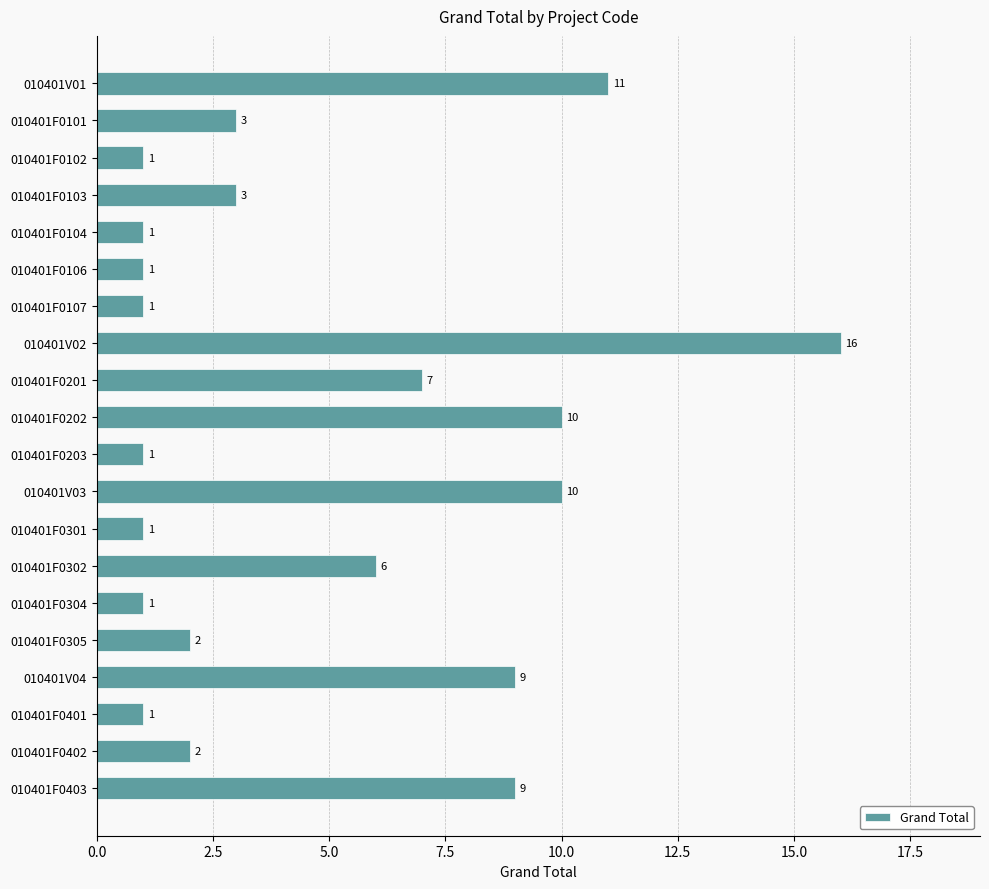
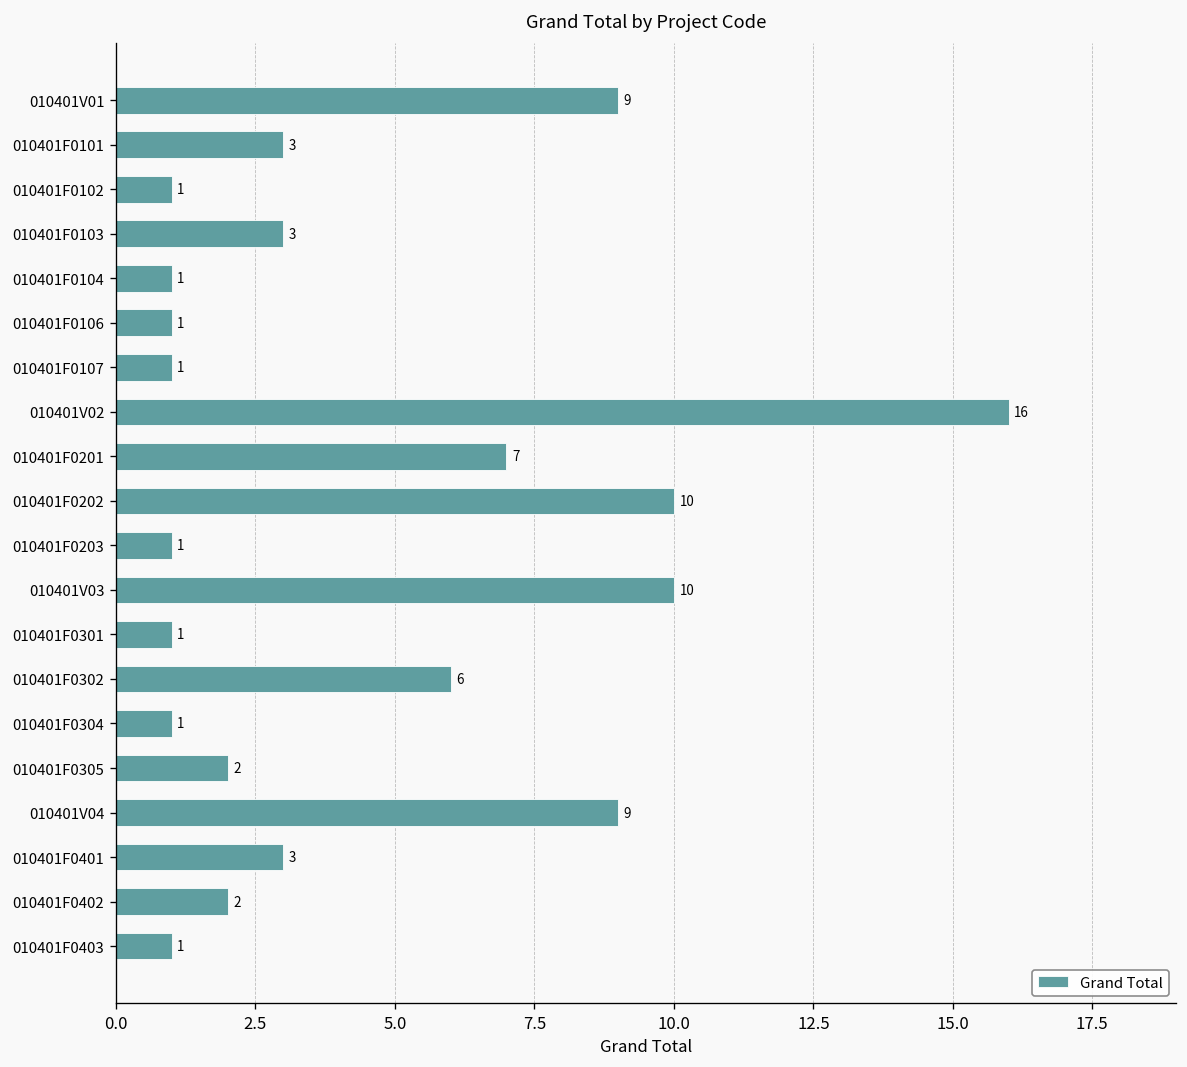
010401V01: 11 -> 9
010401F0401: 1 -> 3
010401F0403: 9 -> 1
